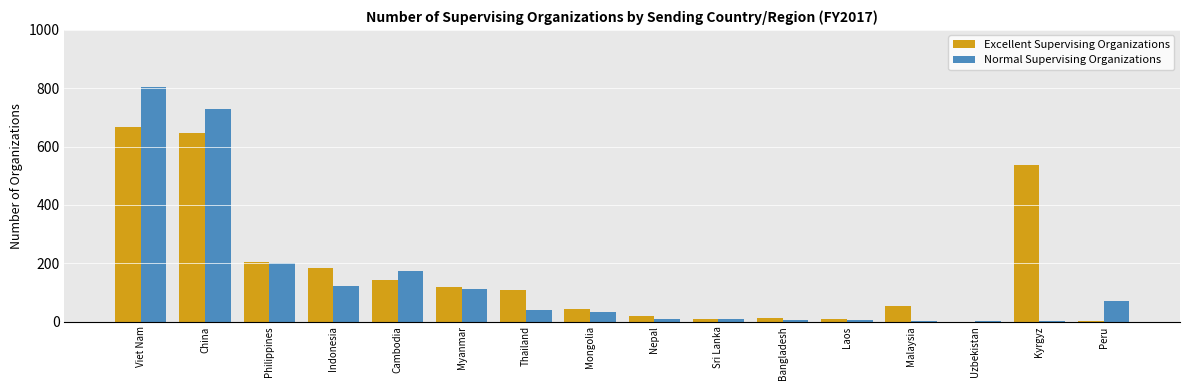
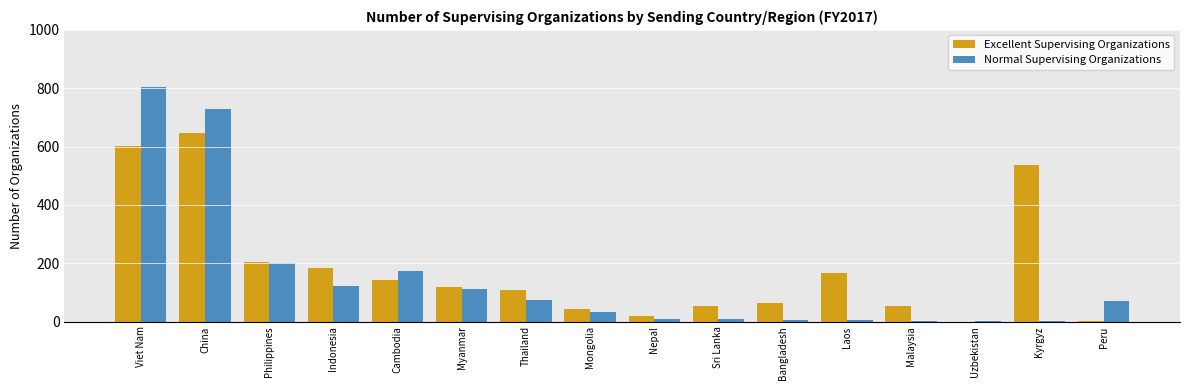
Excellent Supervising Organizations, Viet Nam: 670 -> 600
Normal Supervising Organizations, Thailand: 40 -> 70
Excellent Supervising Organizations, Sri Lanka: 10 -> 50
Excellent Supervising Organizations, Bangladesh: 10 -> 60
Excellent Supervising Organizations, Laos: 10 -> 170
